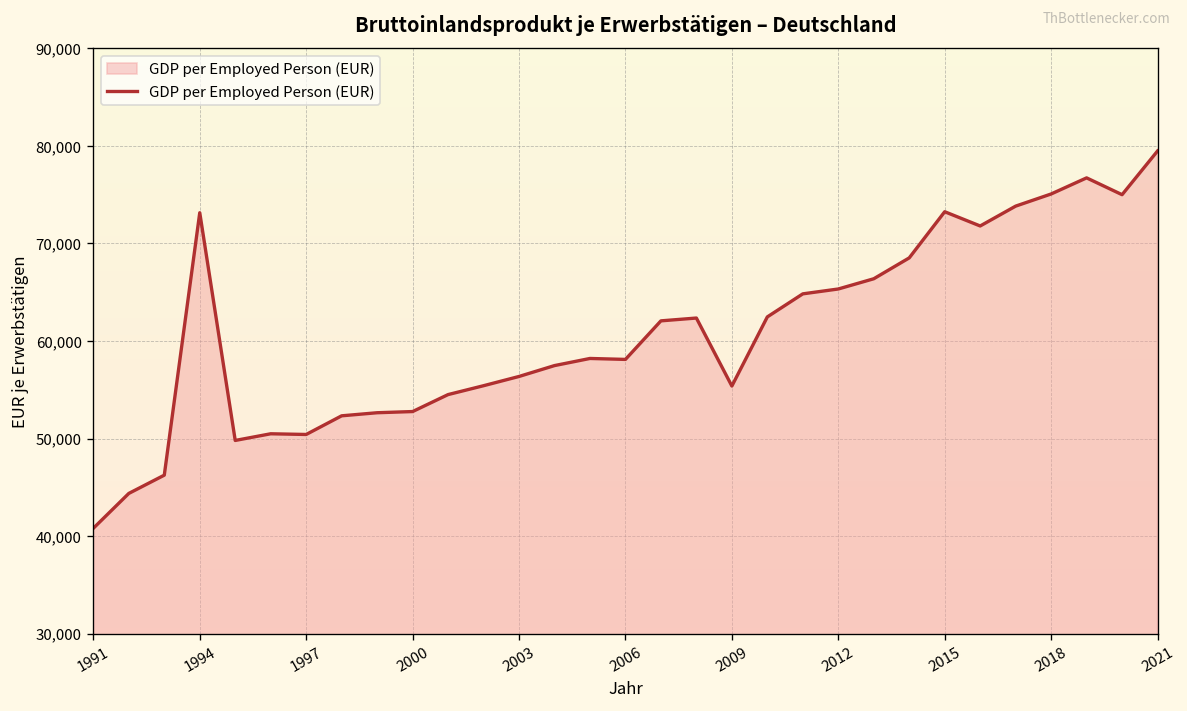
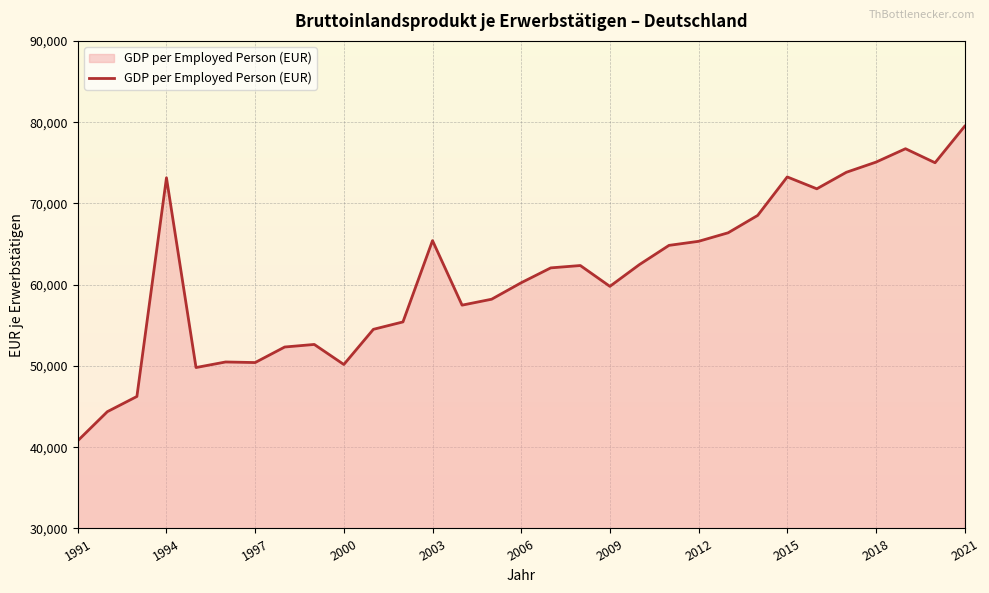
2000: 53,000 -> 50,000
2003: 56,000 -> 65,000
2006: 58,000 -> 60,000
2009: 55,000 -> 60,000
